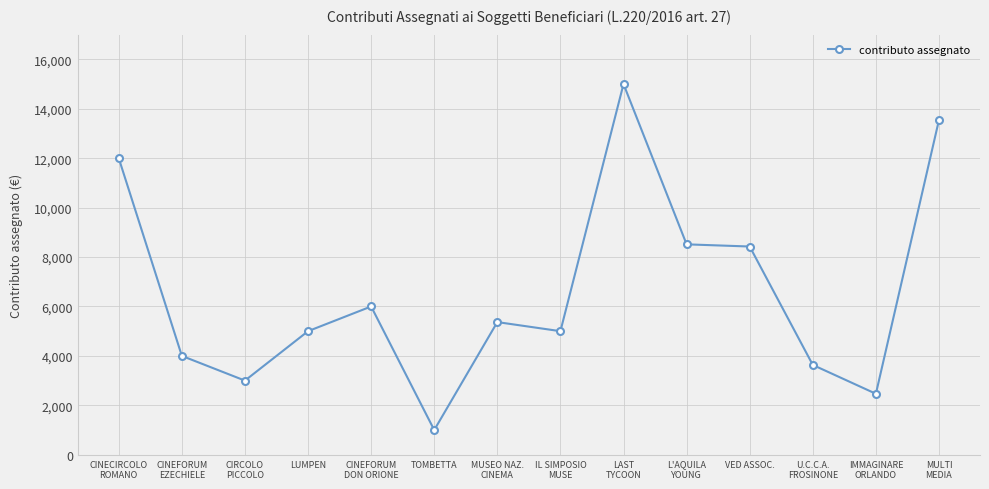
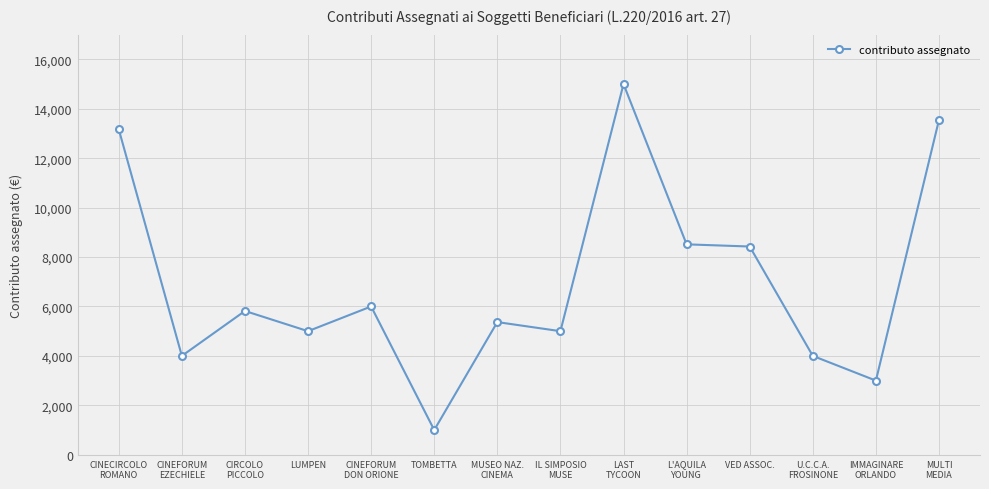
CINECIRCOLO ROMANO: 12,000 -> 13,200
CIRCOLO PICCOLO: 3,000 -> 5,800
U.C.C.A. FROSINONE: 3,600 -> 4,000
IMMAGINARE ORLANDO: 2,500 -> 3,000
